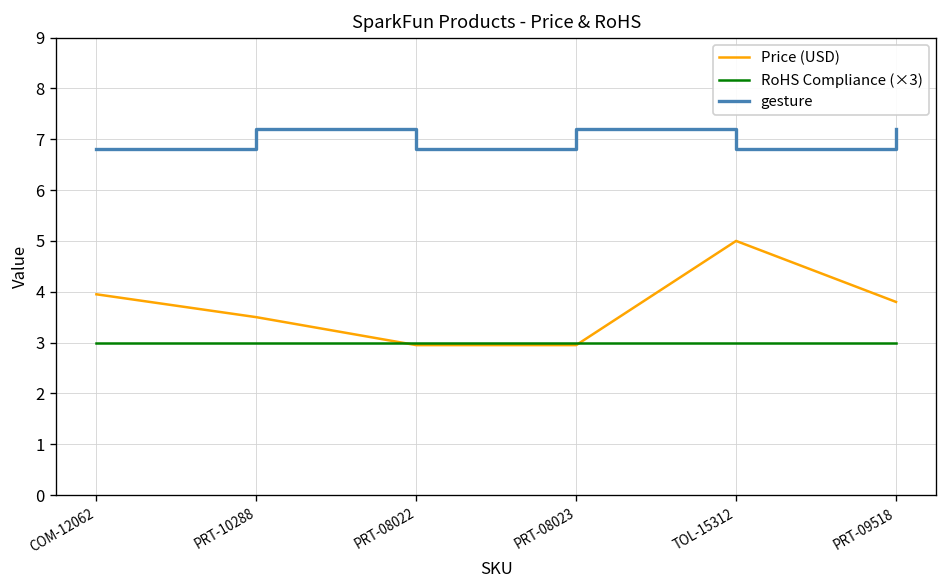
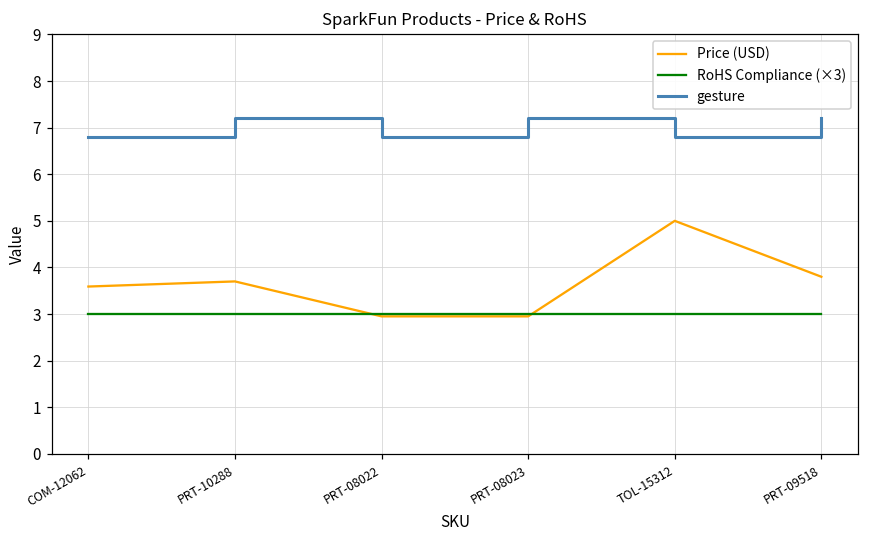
Price (USD), COM-12062: 4.0 -> 3.6
Price (USD), PRT-10288: 3.5 -> 3.7
